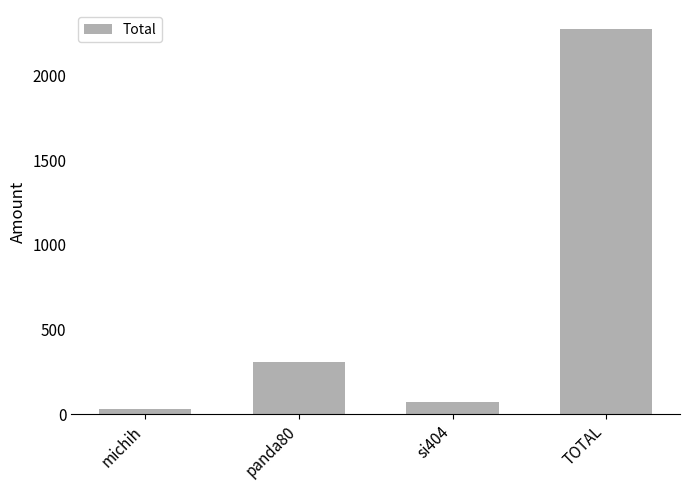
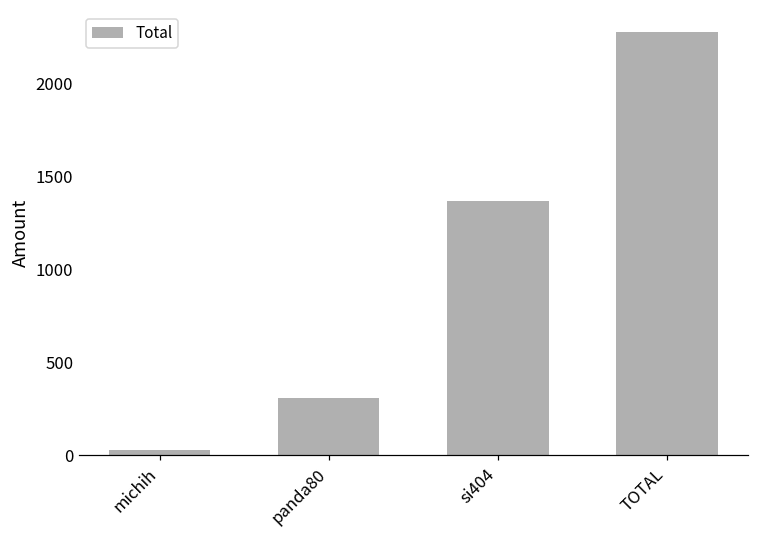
si404: 70 -> 1370
